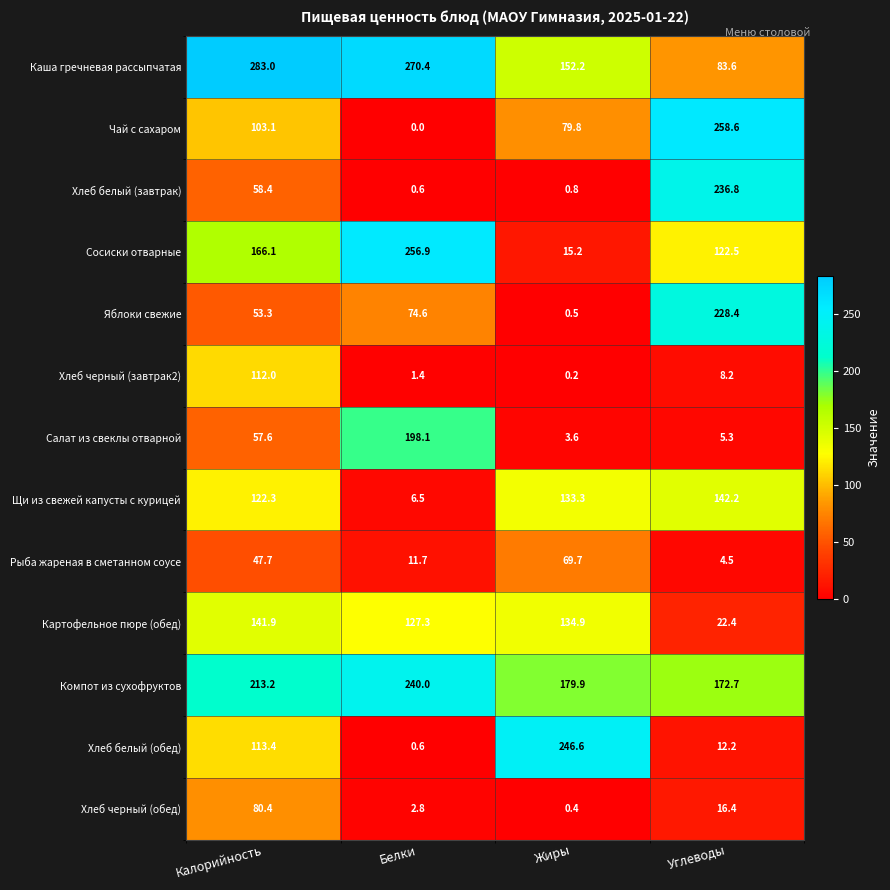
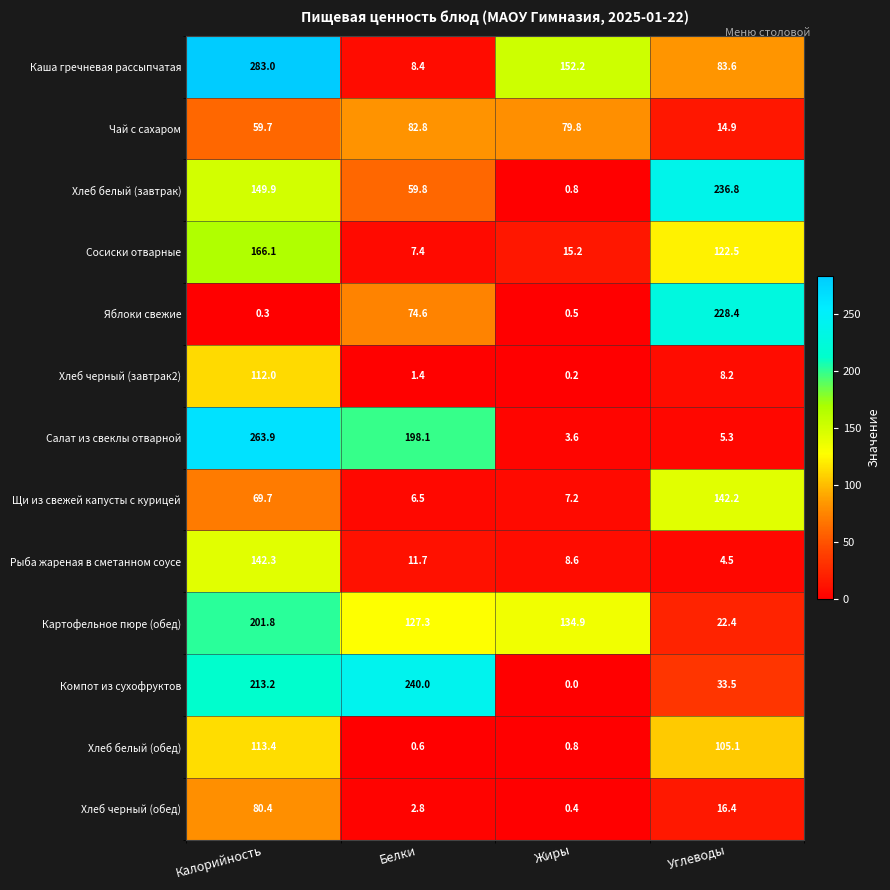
Каша гречневая рассыпчатая, Белки: 270.4 -> 8.4
Чай с сахаром, Калорийность: 103.1 -> 59.7
Чай с сахаром, Белки: 0.0 -> 82.8
Чай с сахаром, Углеводы: 258.6 -> 14.9
Хлеб белый (завтрак), Калорийность: 58.4 -> 149.9
Хлеб белый (завтрак), Белки: 0.6 -> 59.8
Сосиски отварные, Белки: 256.9 -> 7.4
Яблоки свежие, Калорийность: 53.3 -> 0.3
Салат из свеклы отварной, Калорийность: 57.6 -> 263.9
Щи из свежей капусты с курицей, Калорийность: 122.3 -> 69.7
Щи из свежей капусты с курицей, Жиры: 133.3 -> 7.2
Рыба жареная в сметанном соусе, Калорийность: 47.7 -> 142.3
Рыба жареная в сметанном соусе, Жиры: 69.7 -> 8.6
Картофельное пюре (обед), Калорийность: 141.9 -> 201.8
Компот из сухофруктов, Жиры: 179.9 -> 0.0
Компот из сухофруктов, Углеводы: 172.7 -> 33.5
Хлеб белый (обед), Жиры: 246.6 -> 0.8
Хлеб белый (обед), Углеводы: 12.2 -> 105.1
